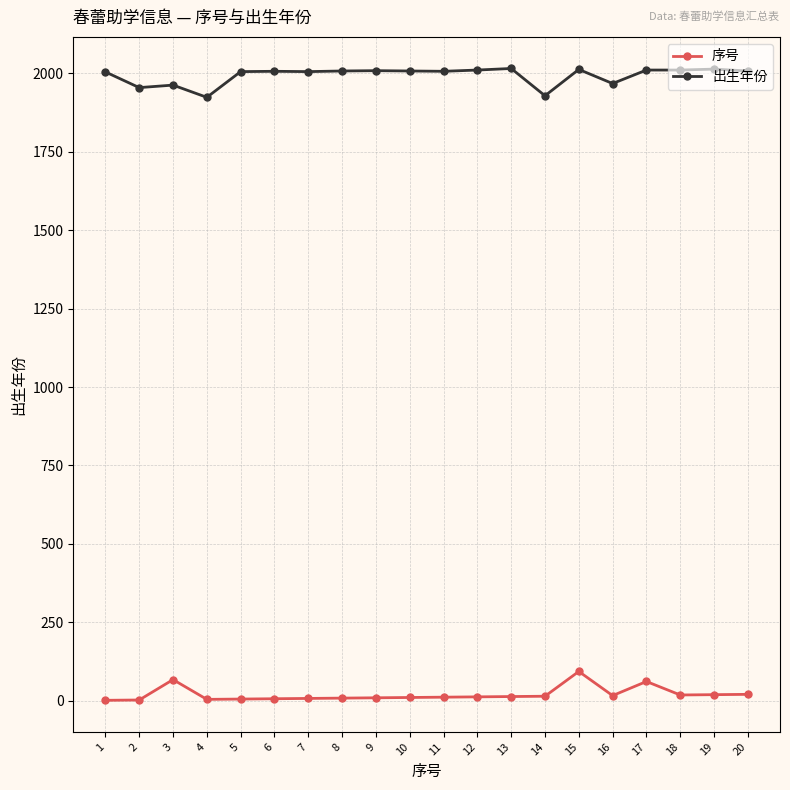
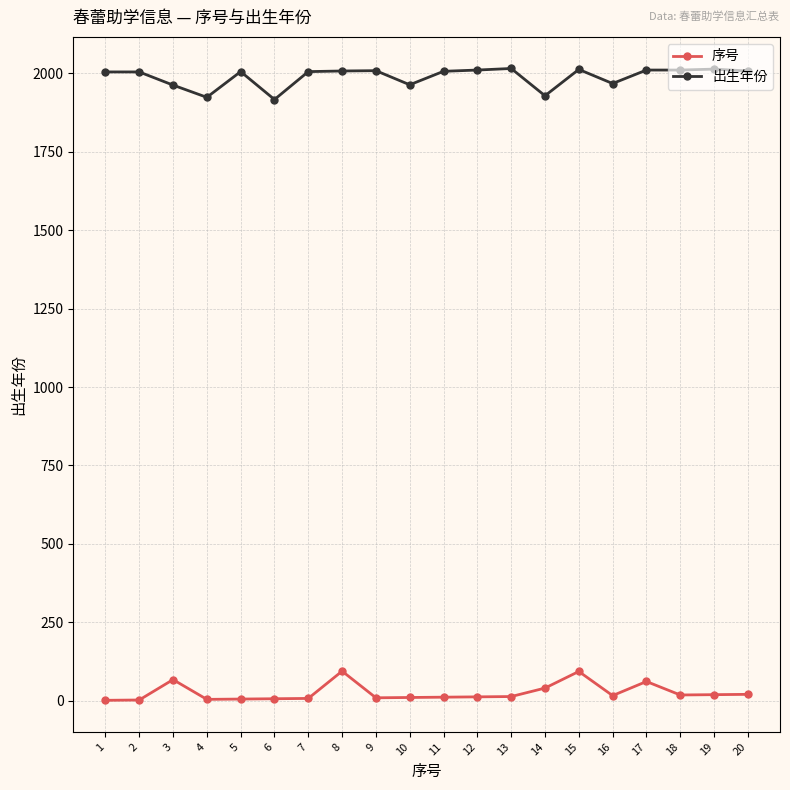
出生年份, 2: 1960 -> 2010
出生年份, 6: 2010 -> 1920
序号, 8: 10 -> 90
出生年份, 10: 2010 -> 1960
序号, 14: 10 -> 40
